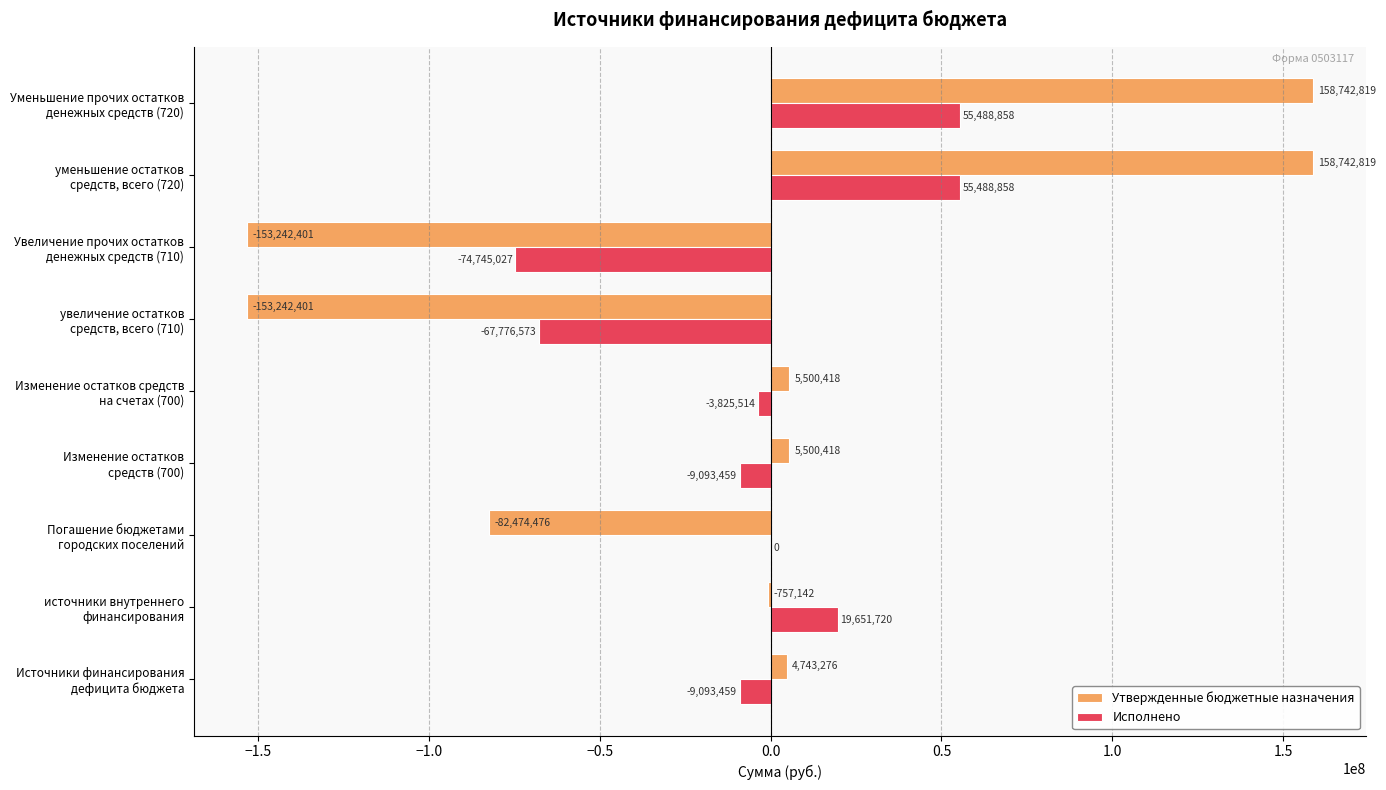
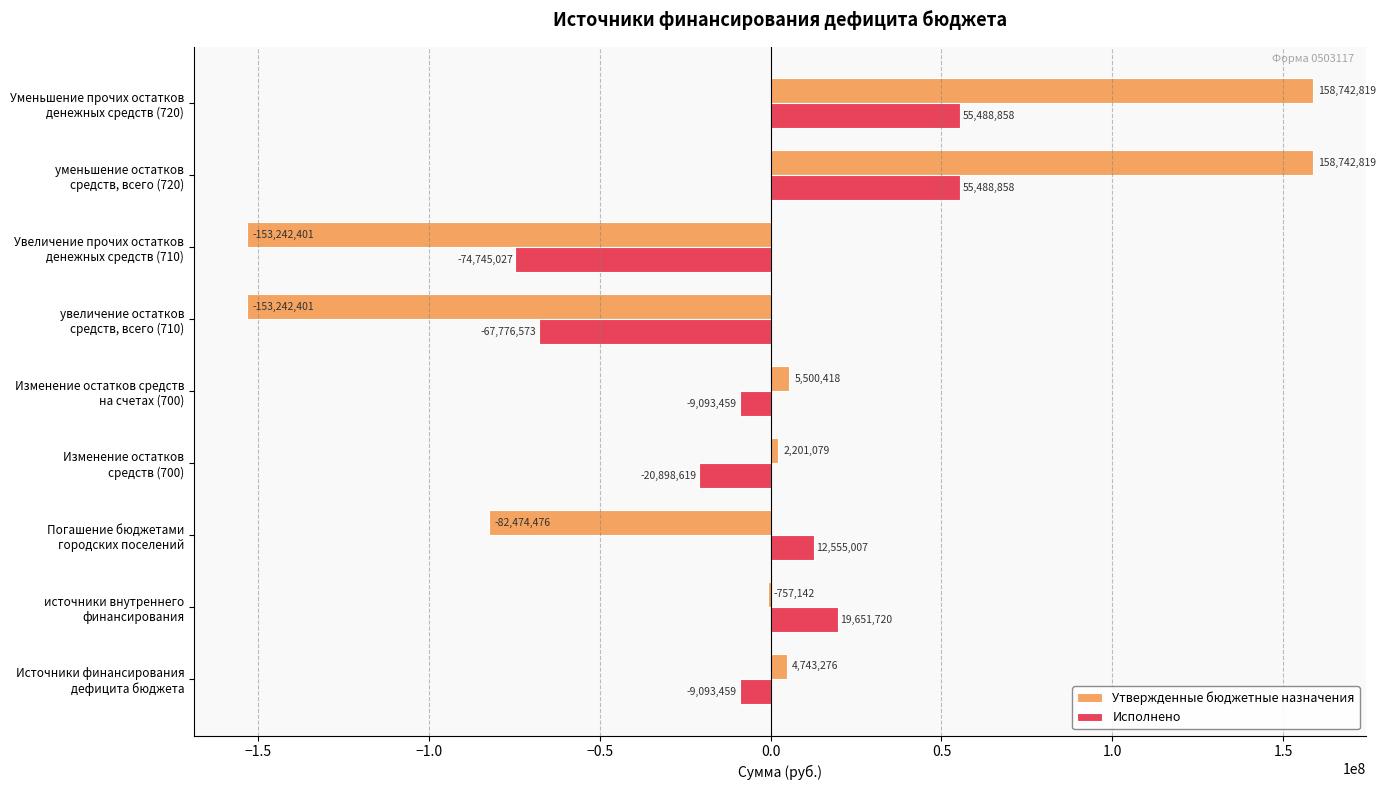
Исполнено, Изменение остатков средств на счетах (700): -3,825,514 -> -9,093,459
Утвержденные бюджетные назначения, Изменение остатков средств (700): 5,500,418 -> 2,201,079
Исполнено, Изменение остатков средств (700): -9,093,459 -> -20,898,619
Исполнено, Погашение бюджетами городских поселений: 0 -> 12,555,007
